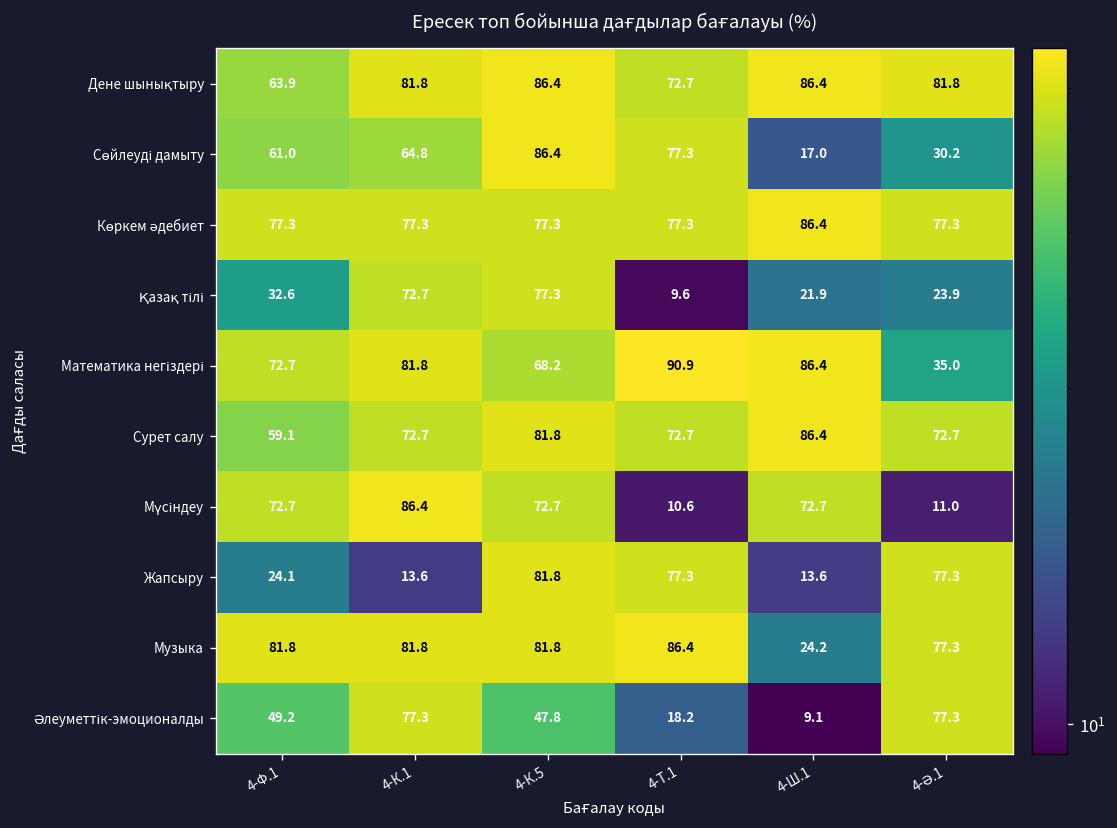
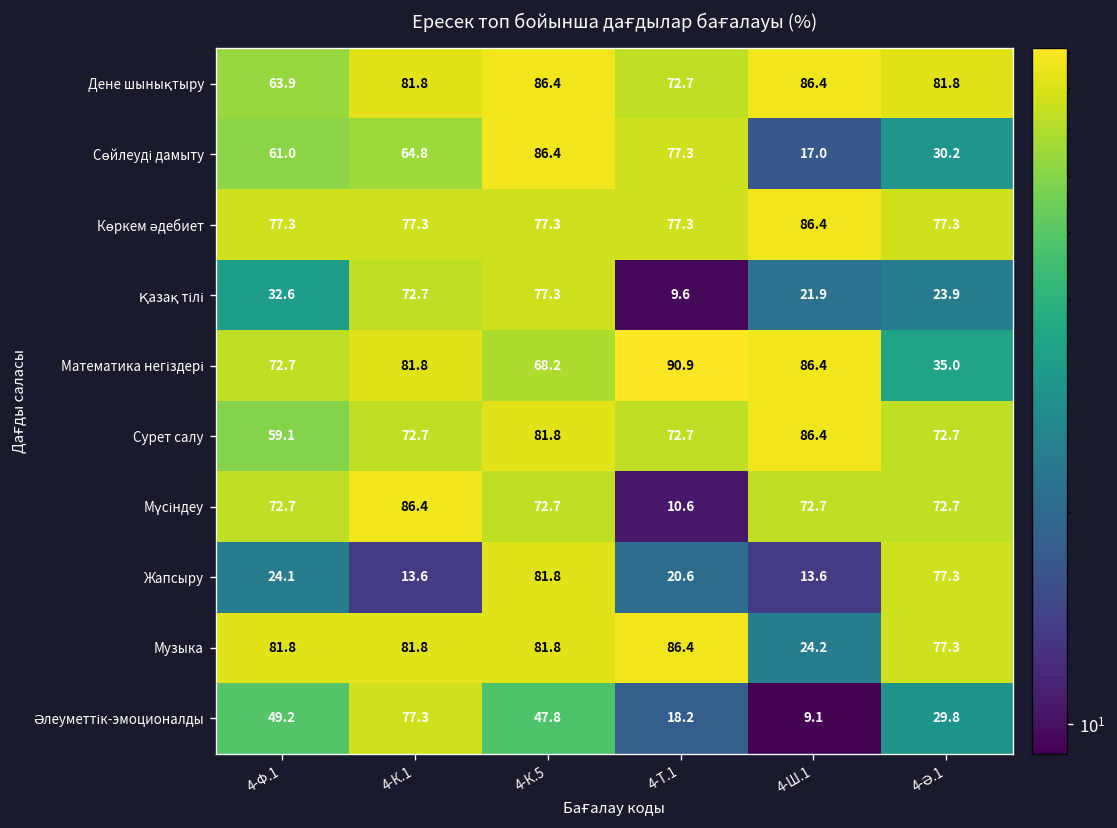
Мүсіндеу, 4-Ә.1: 11.0 -> 72.7
Жапсыру, 4-Т.1: 77.3 -> 20.6
Әлеуметтік-эмоционалды, 4-Ә.1: 77.3 -> 29.8
